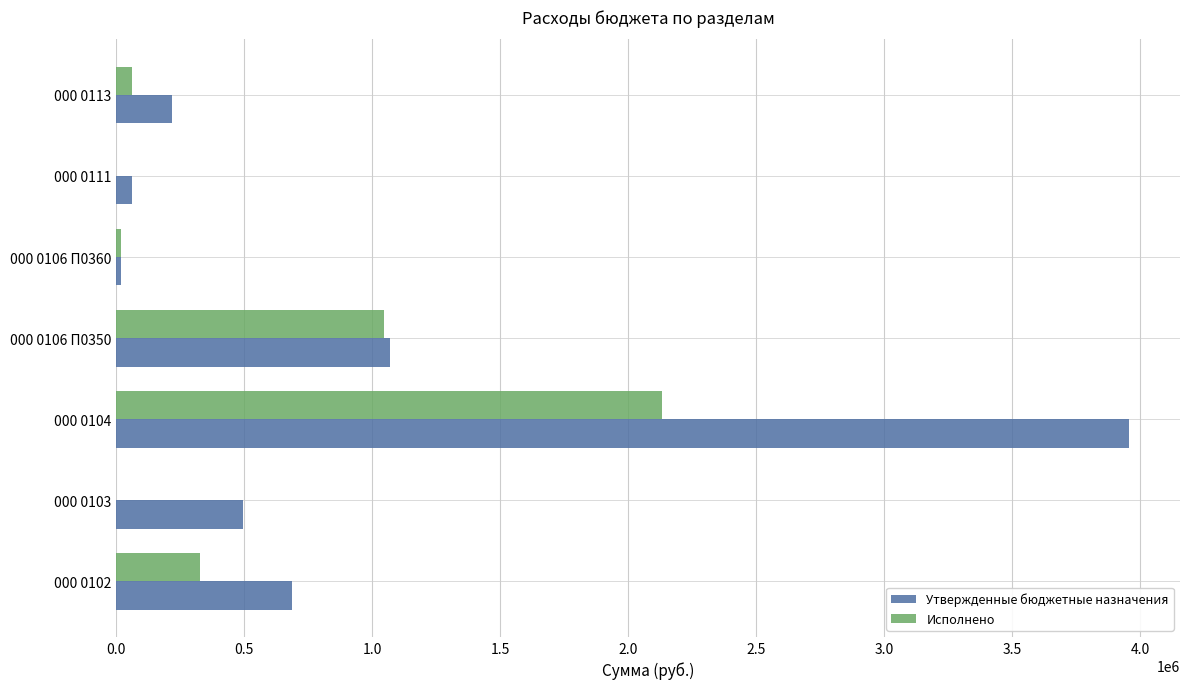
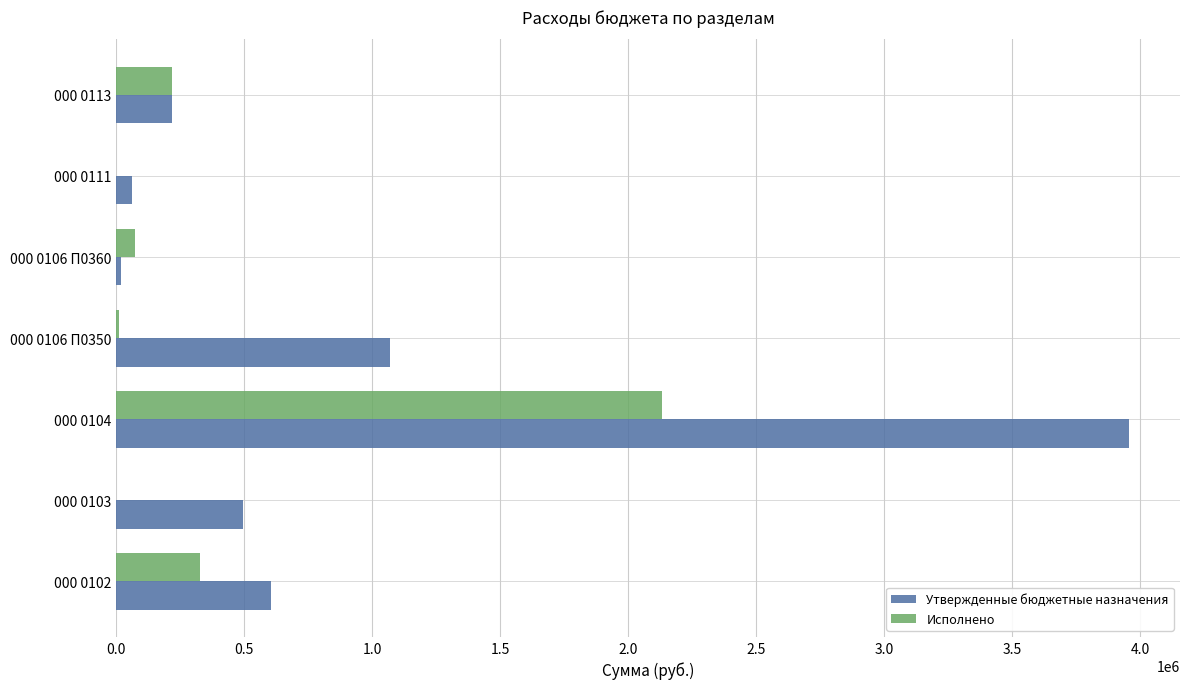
Исполнено, 000 0113: 60000 -> 220000
Исполнено, 000 0106 П0360: 20000 -> 70000
Исполнено, 000 0106 П0350: 1050000 -> 10000
Утвержденные бюджетные назначения, 000 0102: 690000 -> 600000
